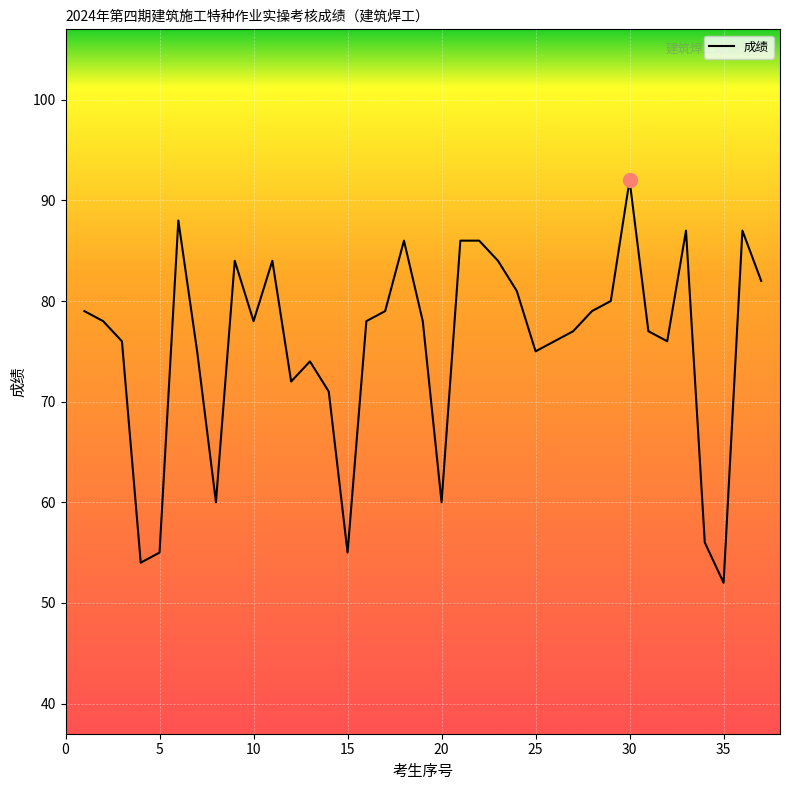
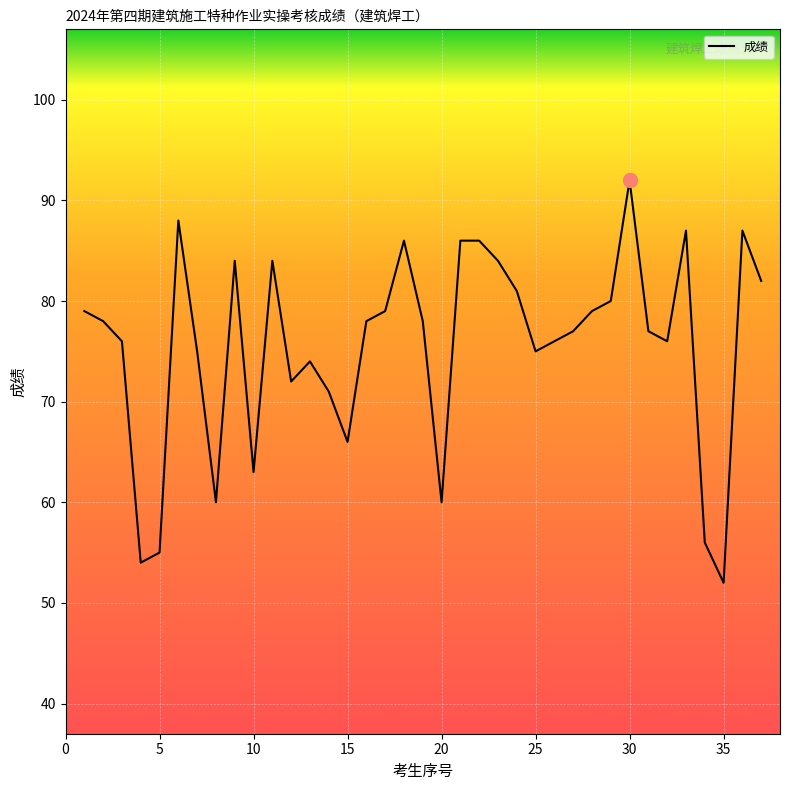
成绩, 10: 78 -> 63
成绩, 15: 55 -> 66
